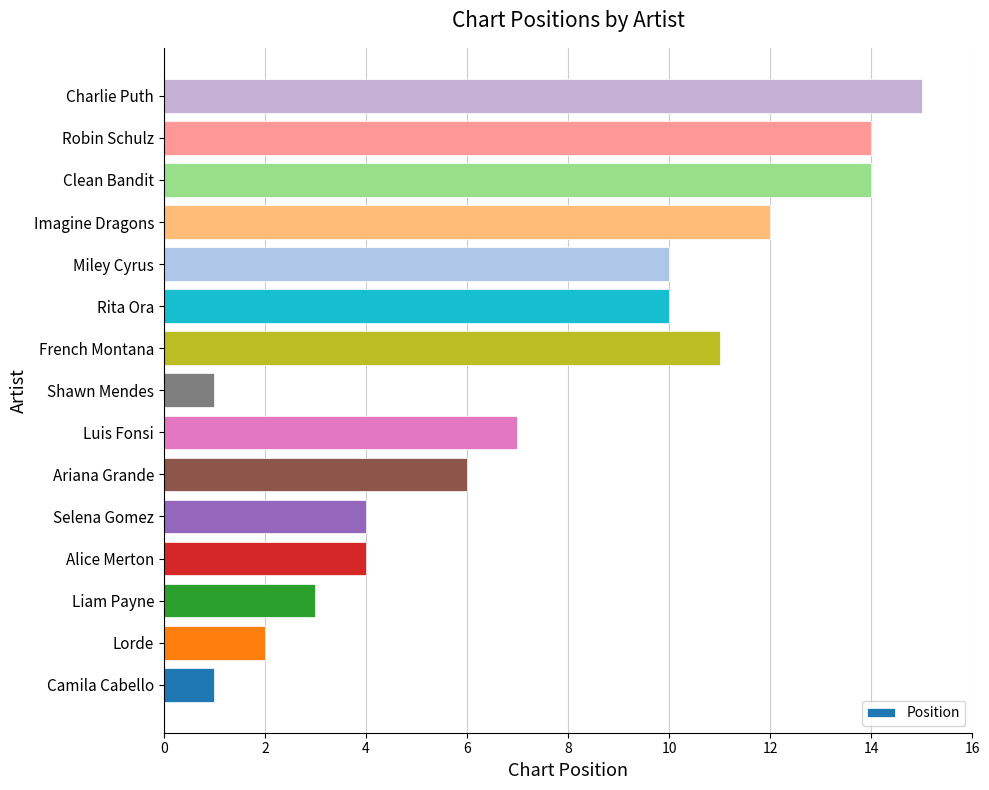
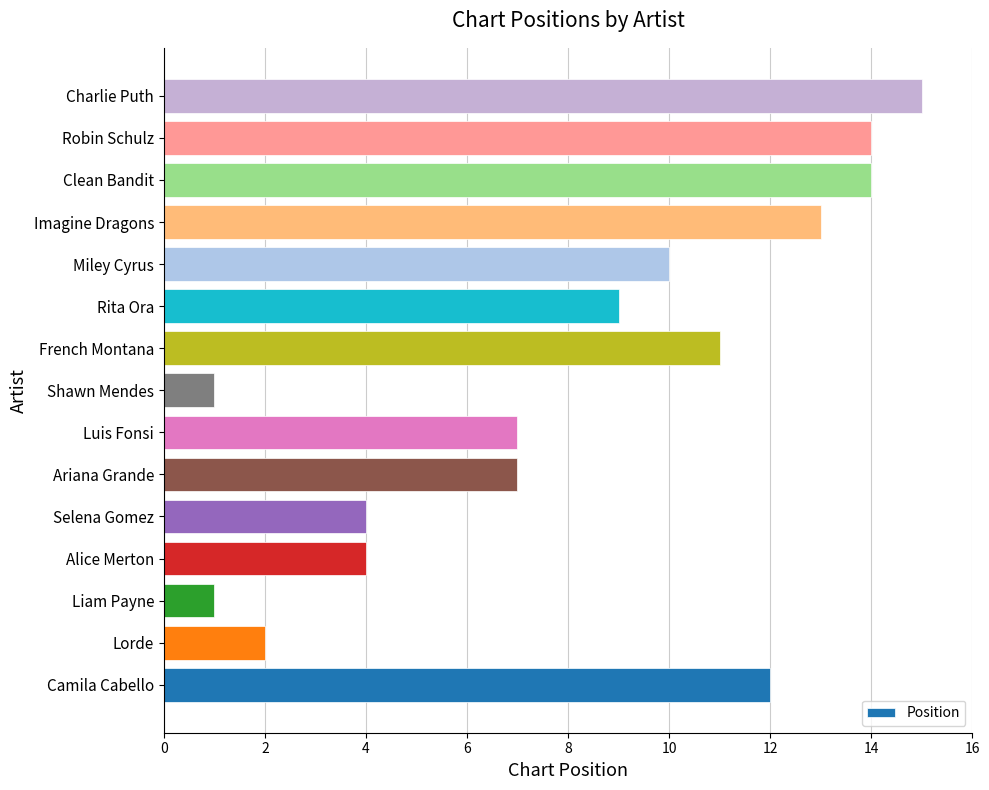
Imagine Dragons: 12 -> 13
Rita Ora: 10 -> 9
Ariana Grande: 6 -> 7
Liam Payne: 3 -> 1
Camila Cabello: 1 -> 12
